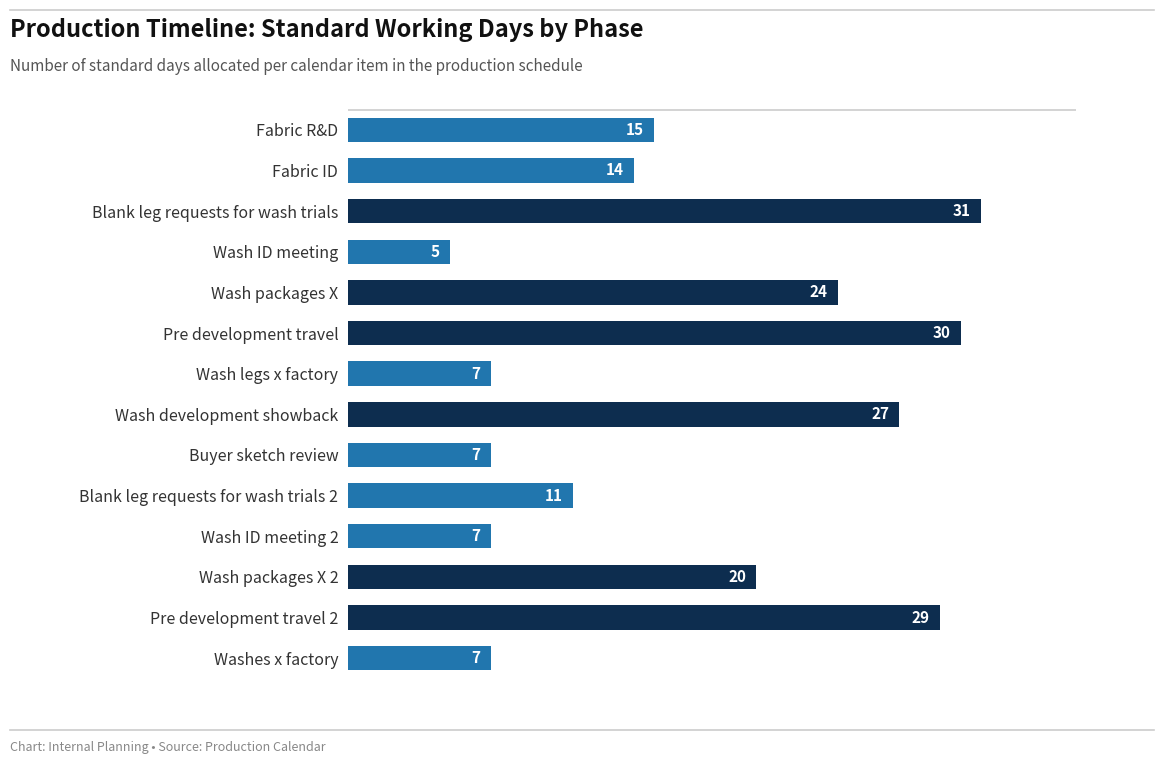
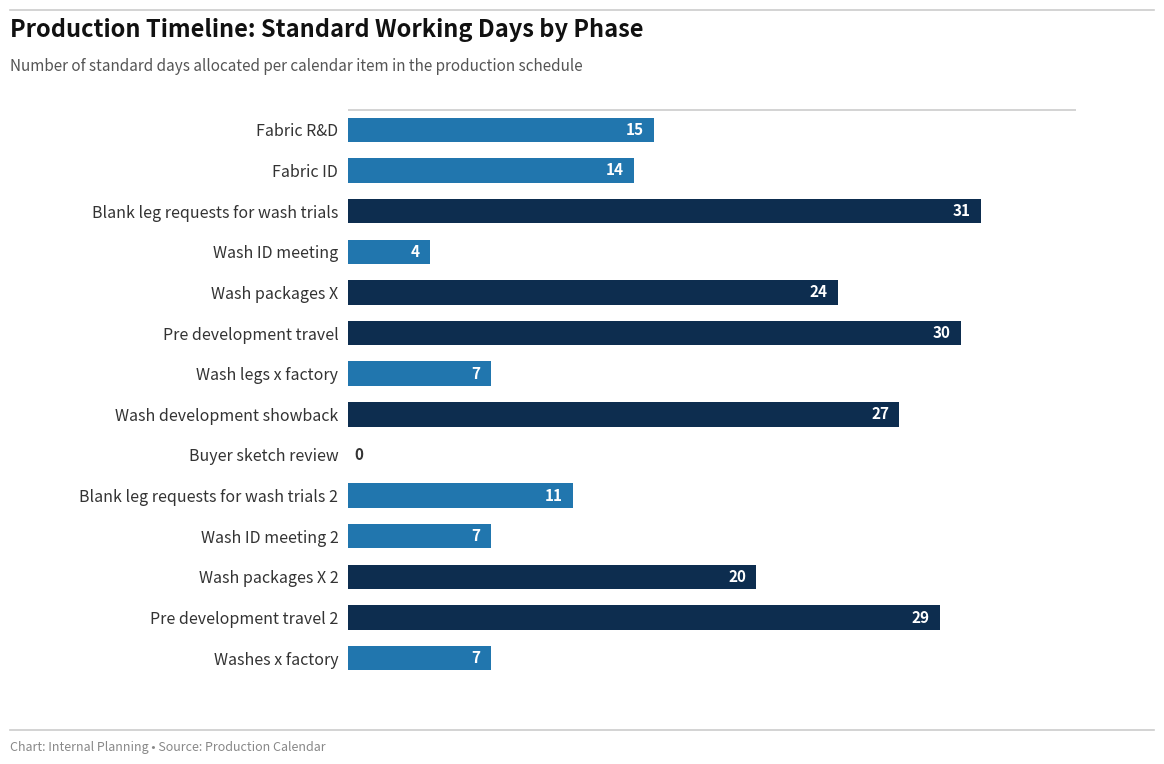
Wash ID meeting: 5 -> 4
Buyer sketch review: 7 -> 0
